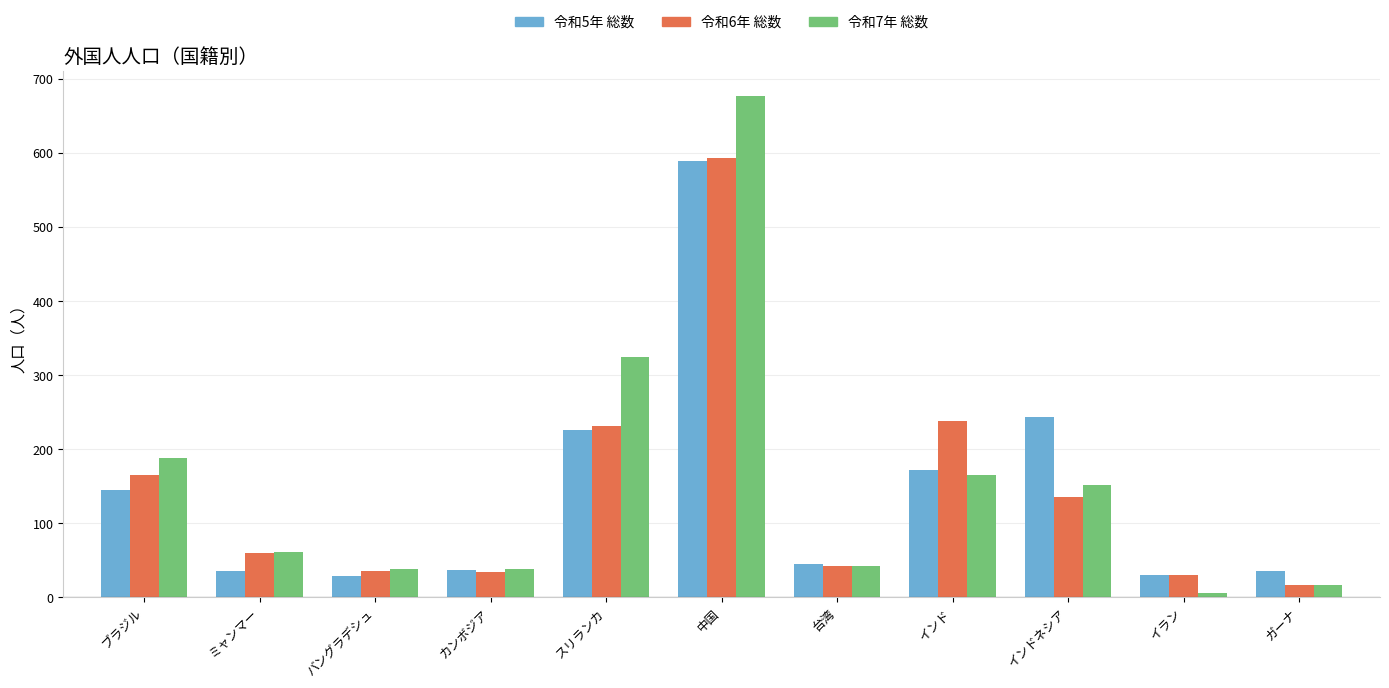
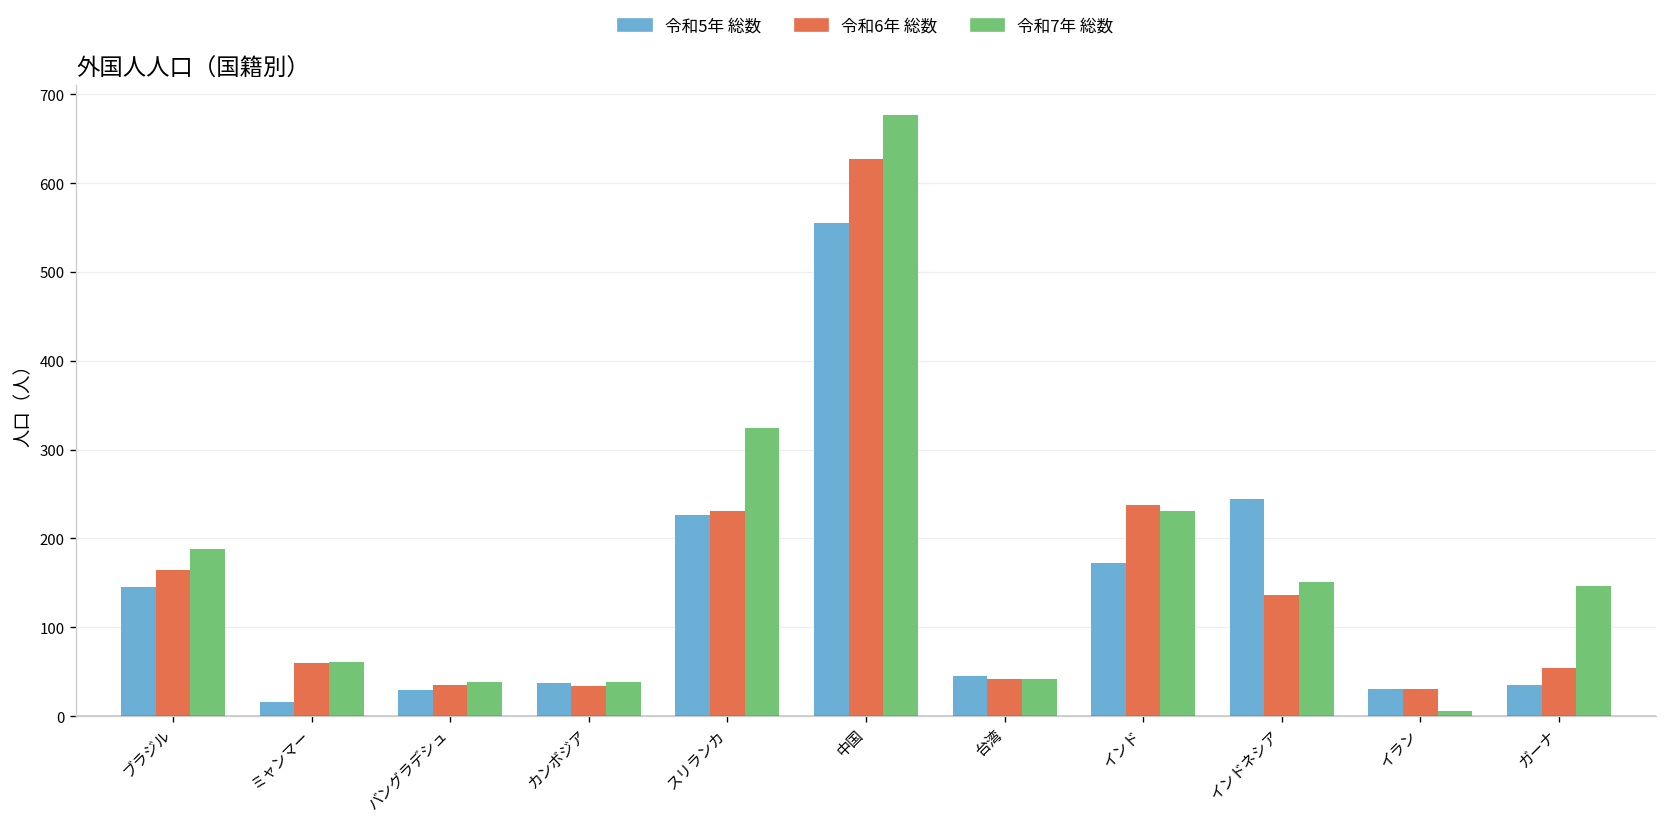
令和5年 総数, ミャンマー: 40 -> 20
令和5年 総数, 中国: 590 -> 560
令和6年 総数, 中国: 590 -> 630
令和7年 総数, インド: 170 -> 230
令和6年 総数, ガーナ: 20 -> 50
令和7年 総数, ガーナ: 20 -> 150
